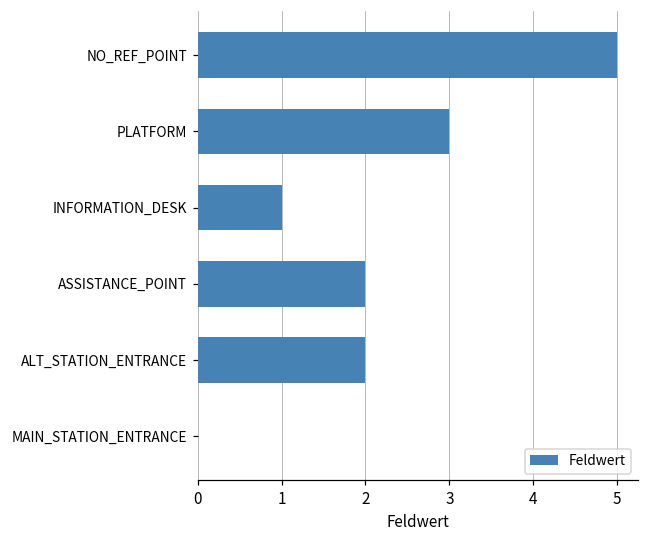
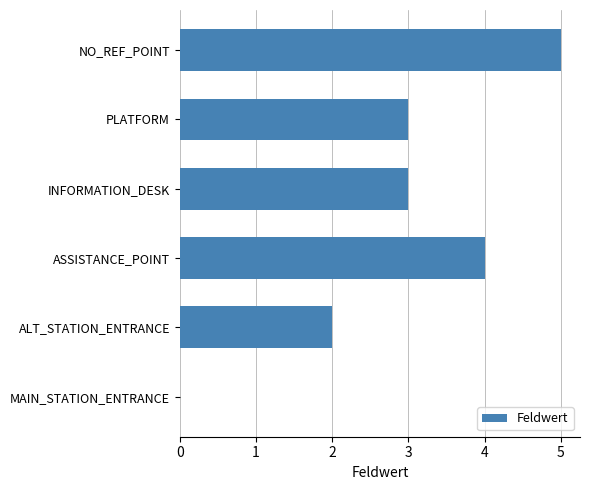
INFORMATION_DESK: 1 -> 3
ASSISTANCE_POINT: 2 -> 4
